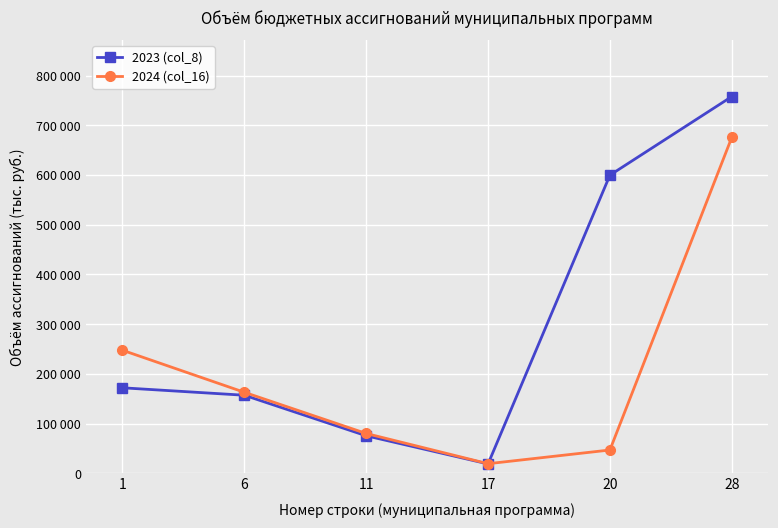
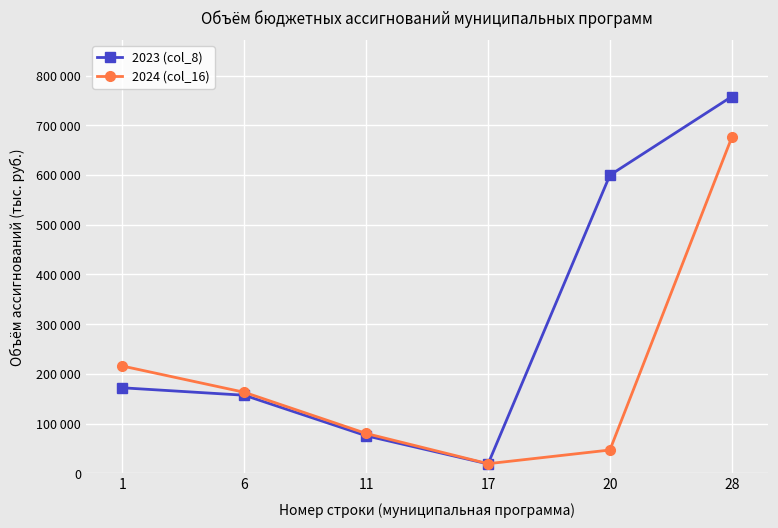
2024 (col_16), 1: 250000 -> 220000
